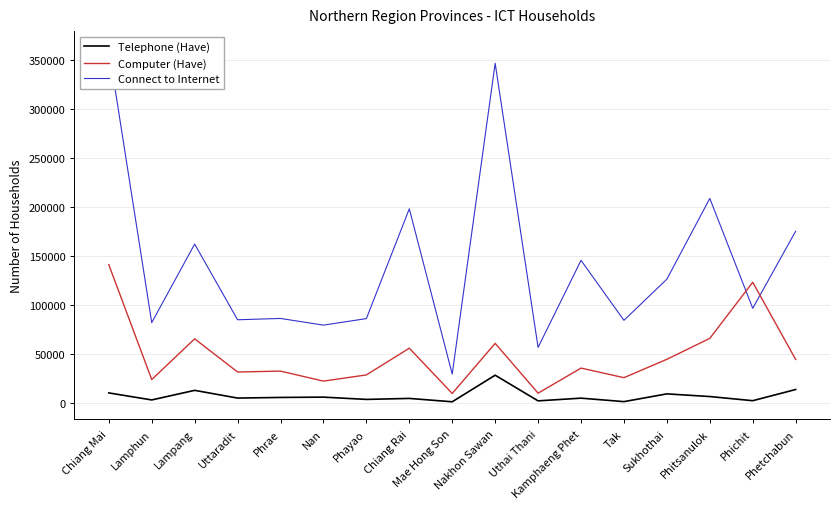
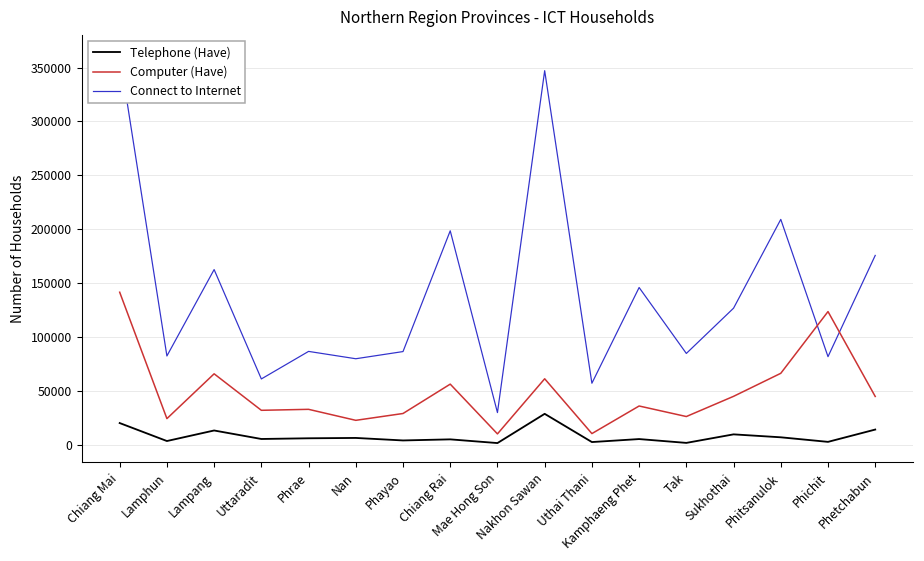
Telephone (Have), Chiang Mai: 10000 -> 20000
Connect to Internet, Uttaradit: 90000 -> 60000
Connect to Internet, Phichit: 100000 -> 80000
